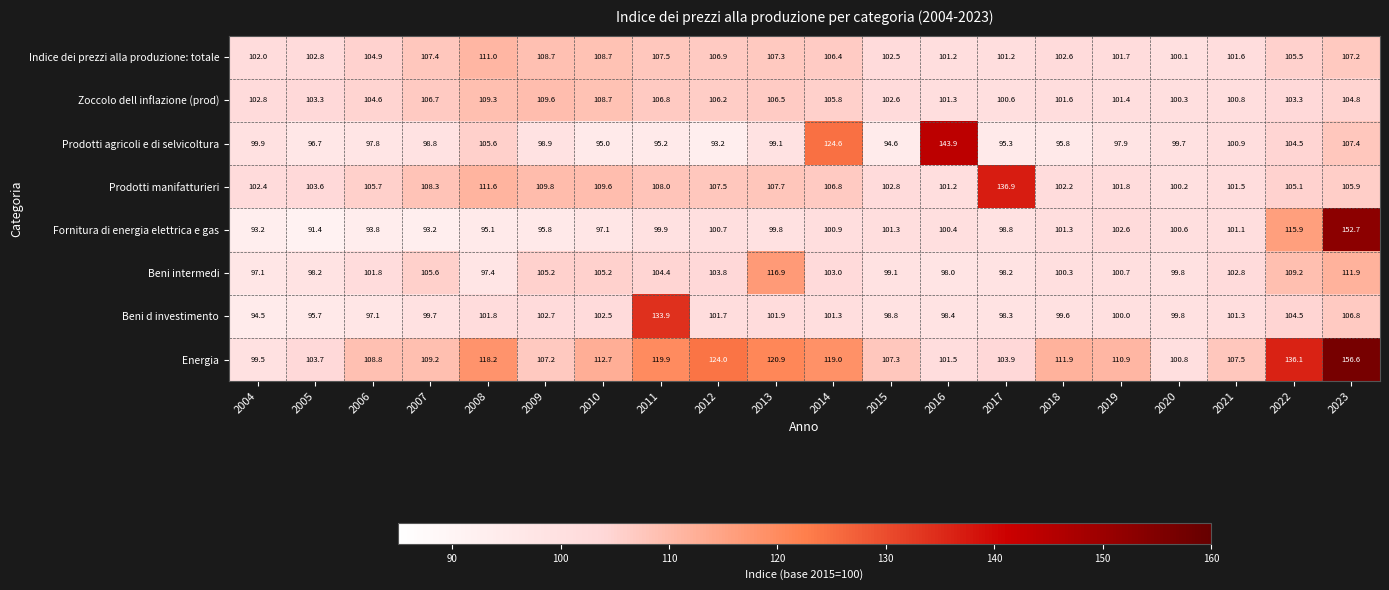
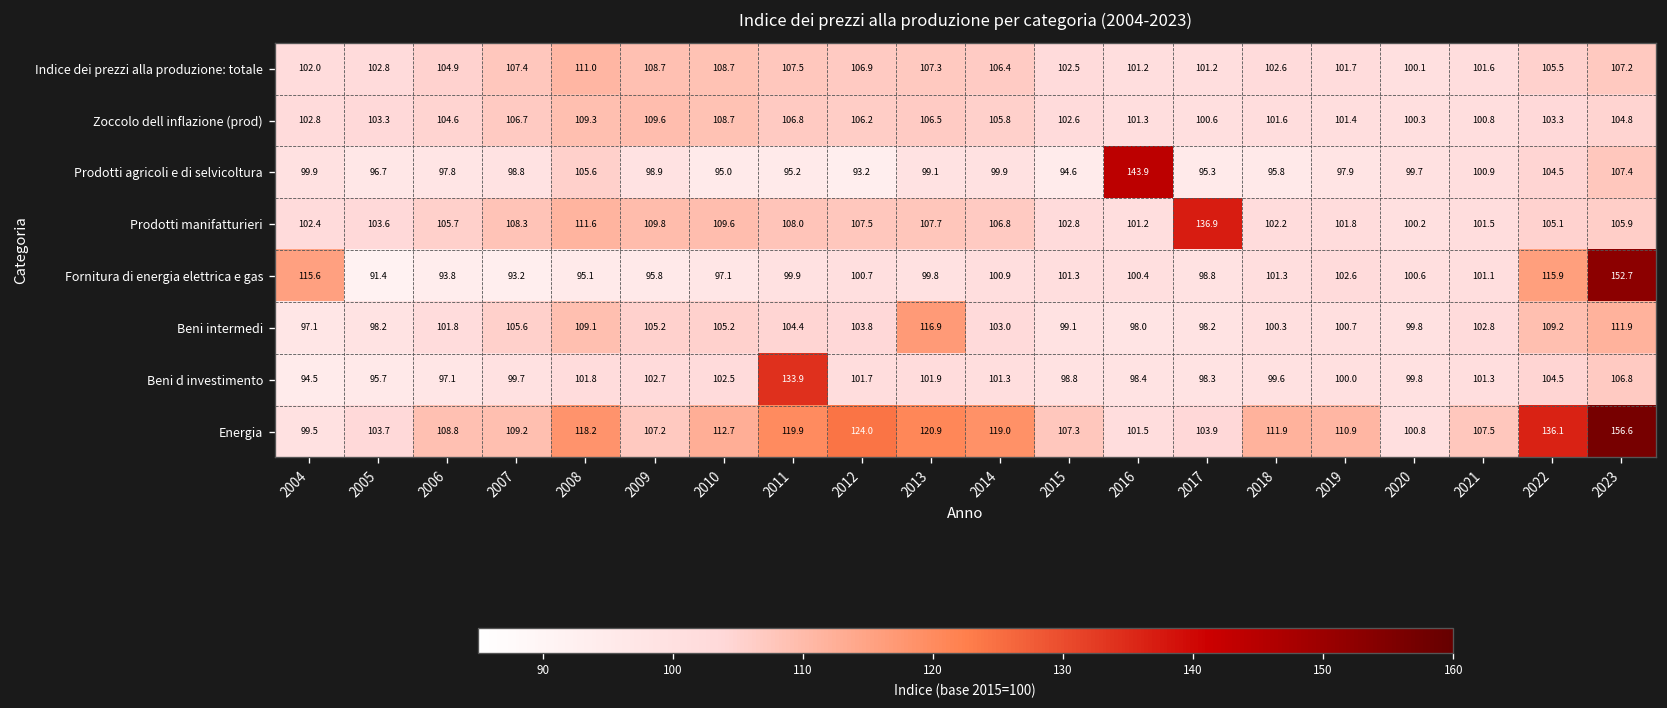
Prodotti agricoli e di selvicoltura, 2014: 124.6 -> 99.9
Fornitura di energia elettrica e gas, 2004: 93.2 -> 115.6
Beni intermedi, 2008: 97.4 -> 109.1
